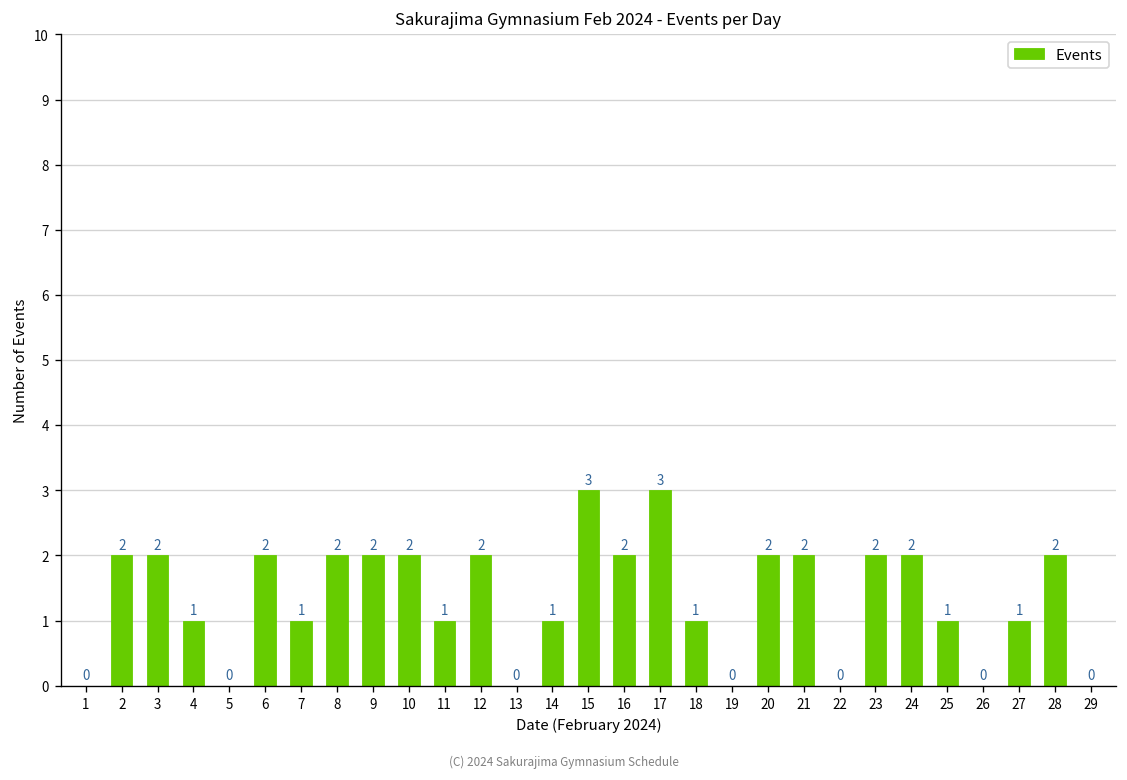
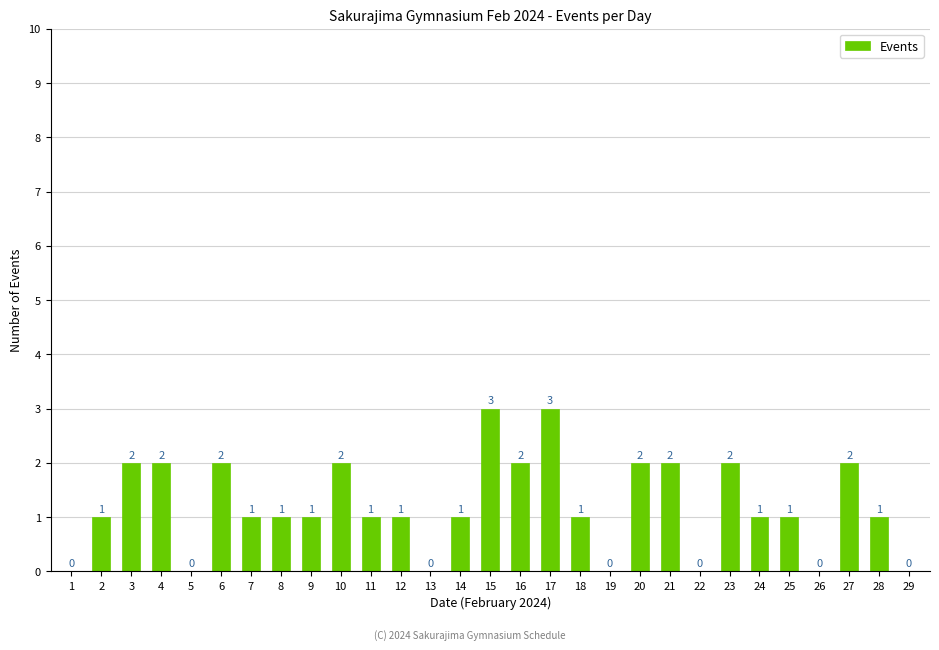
2: 2 -> 1
4: 1 -> 2
8: 2 -> 1
9: 2 -> 1
12: 2 -> 1
24: 2 -> 1
27: 1 -> 2
28: 2 -> 1
